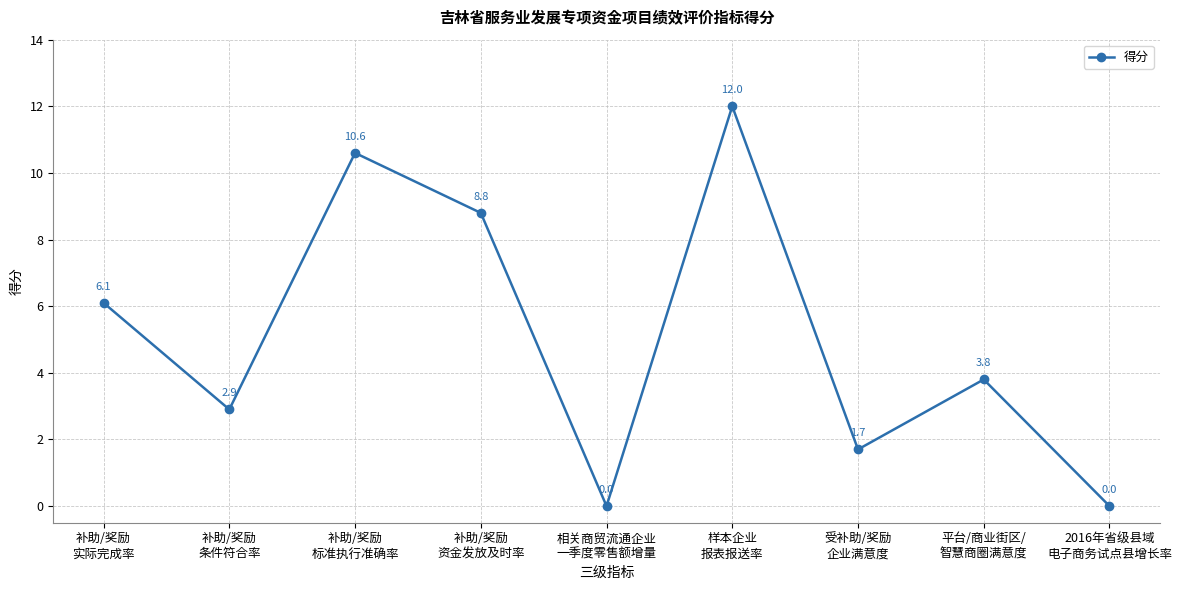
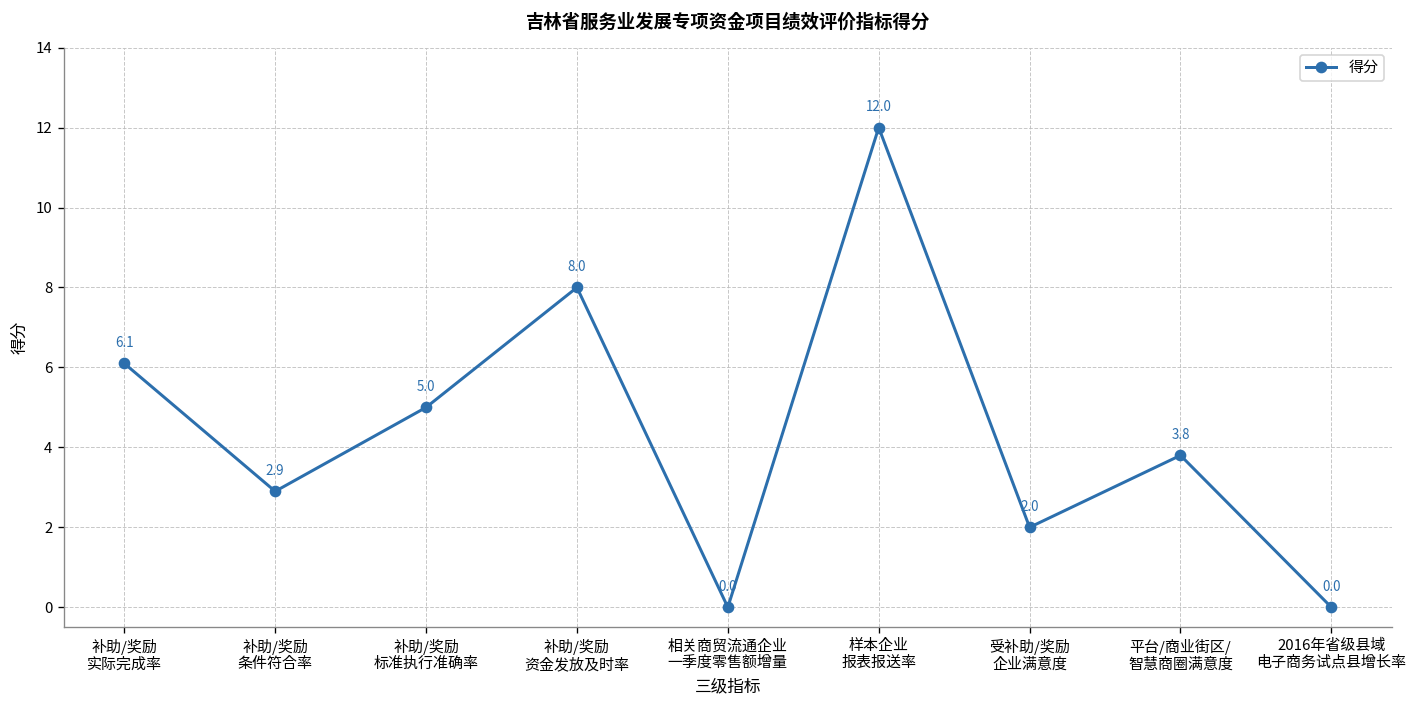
补助/奖励 标准执行准确率: 10.6 -> 5.0
补助/奖励 资金发放及时率: 8.8 -> 8.0
受补助/奖励 企业满意度: 1.7 -> 2.0
